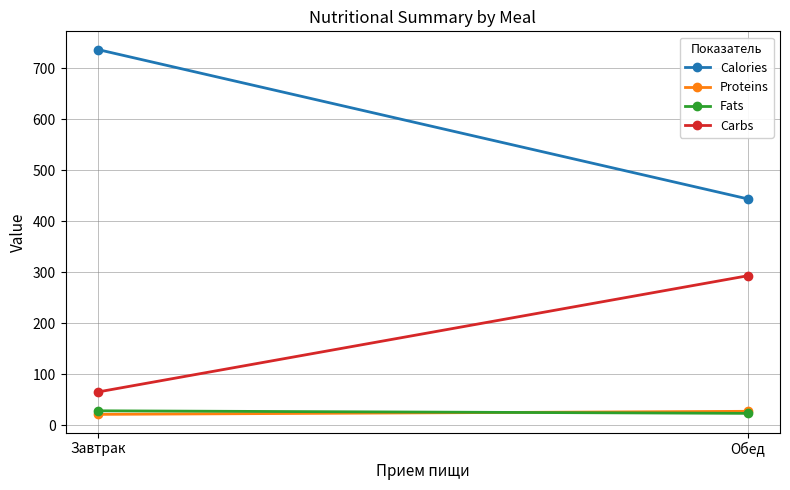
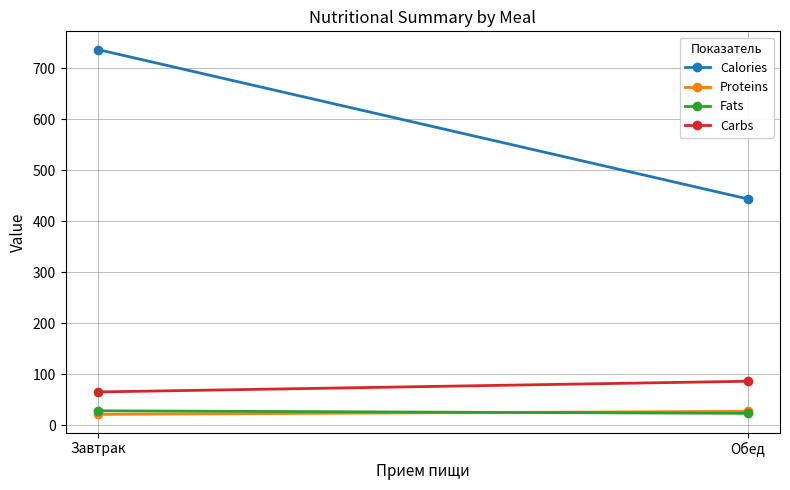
Carbs, Обед: 290 -> 90
